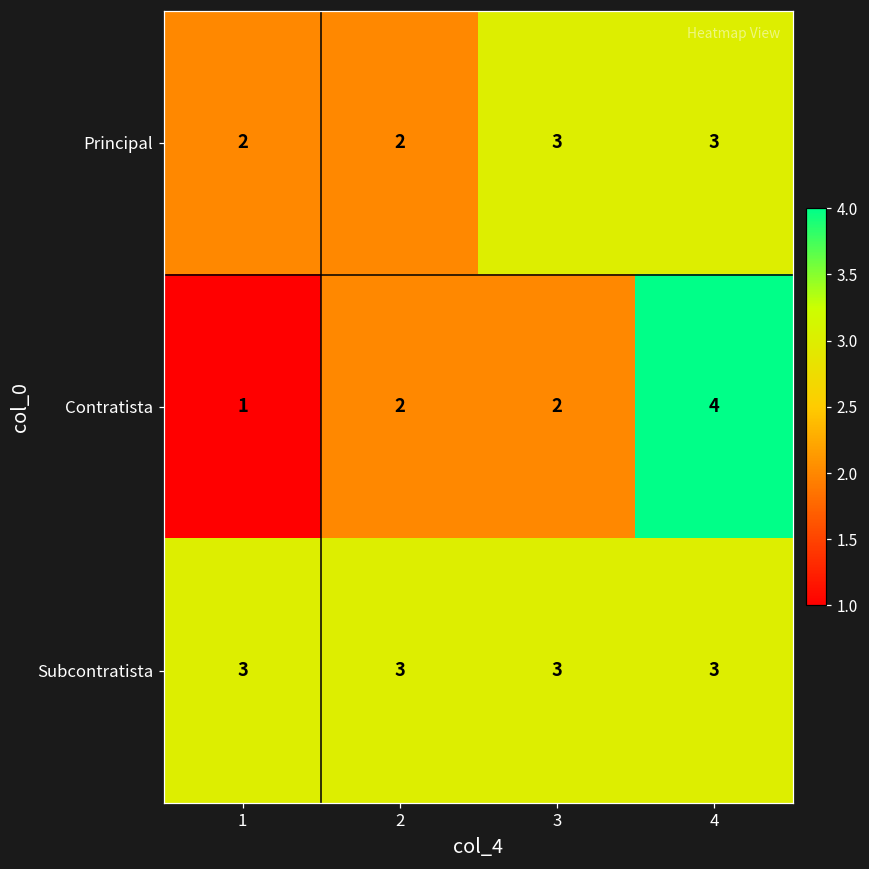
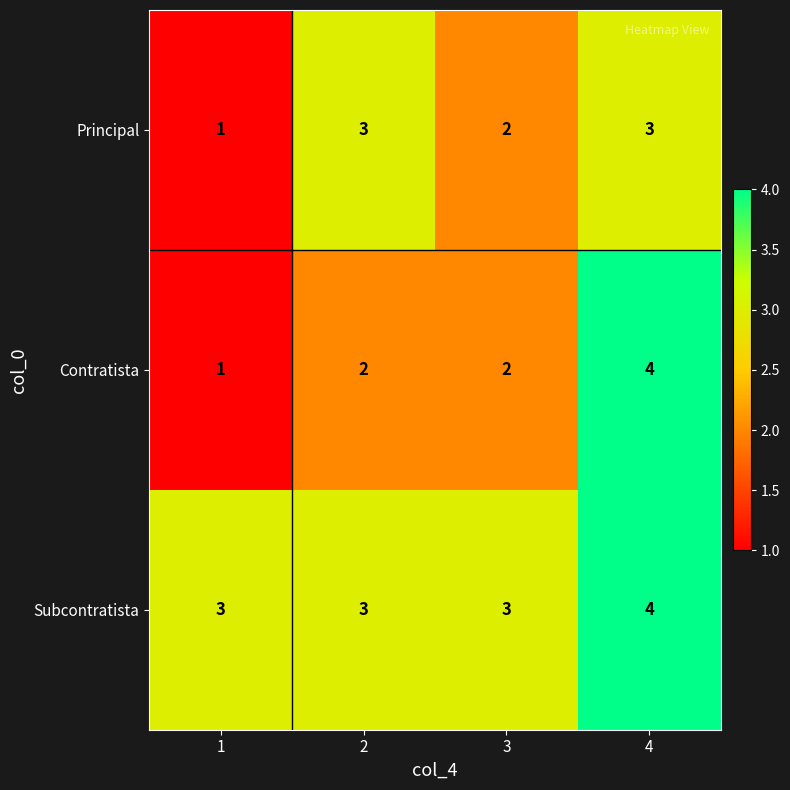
Principal, 1: 2 -> 1
Principal, 2: 2 -> 3
Principal, 3: 3 -> 2
Subcontratista, 4: 3 -> 4
